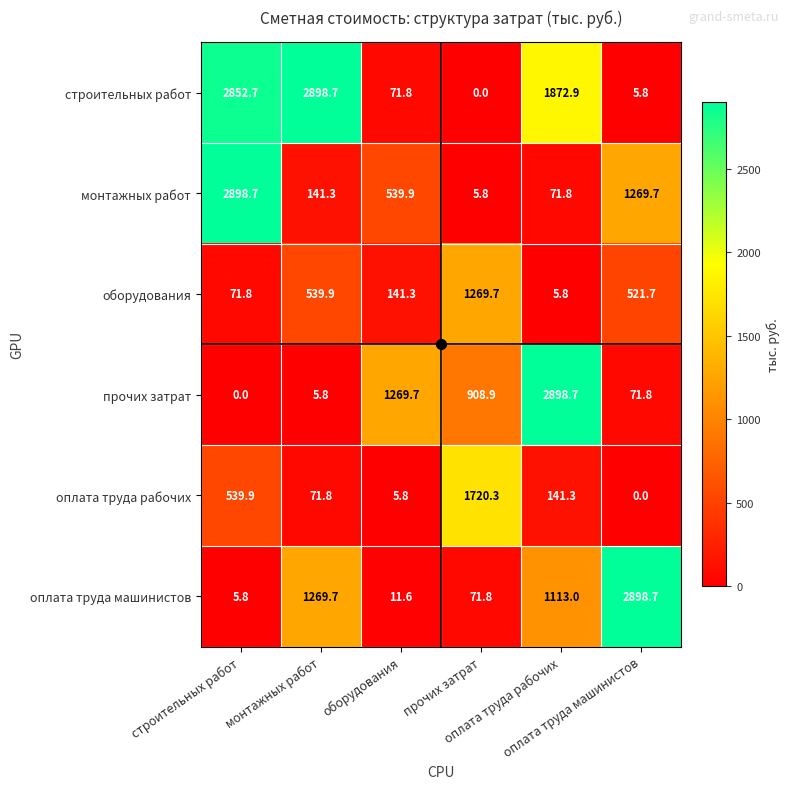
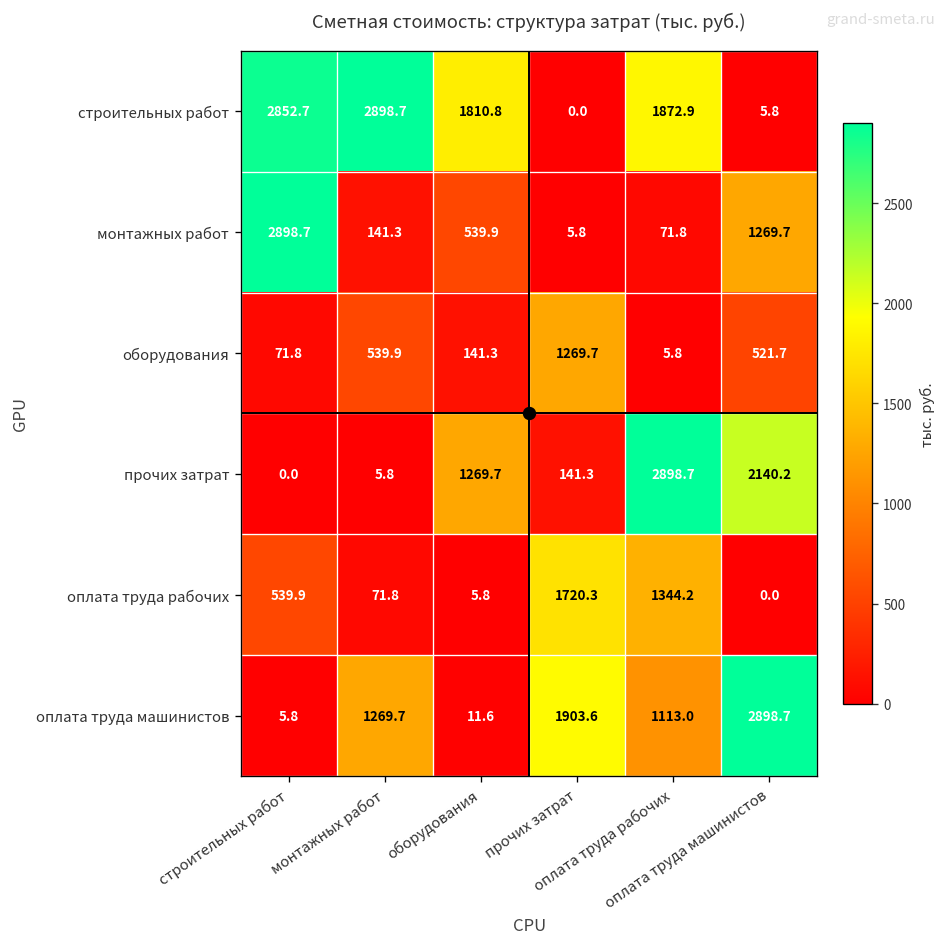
строительных работ, оборудования: 71.8 -> 1810.8
прочих затрат, прочих затрат: 908.9 -> 141.3
прочих затрат, оплата труда машинистов: 71.8 -> 2140.2
оплата труда рабочих, оплата труда рабочих: 141.3 -> 1344.2
оплата труда машинистов, прочих затрат: 71.8 -> 1903.6
